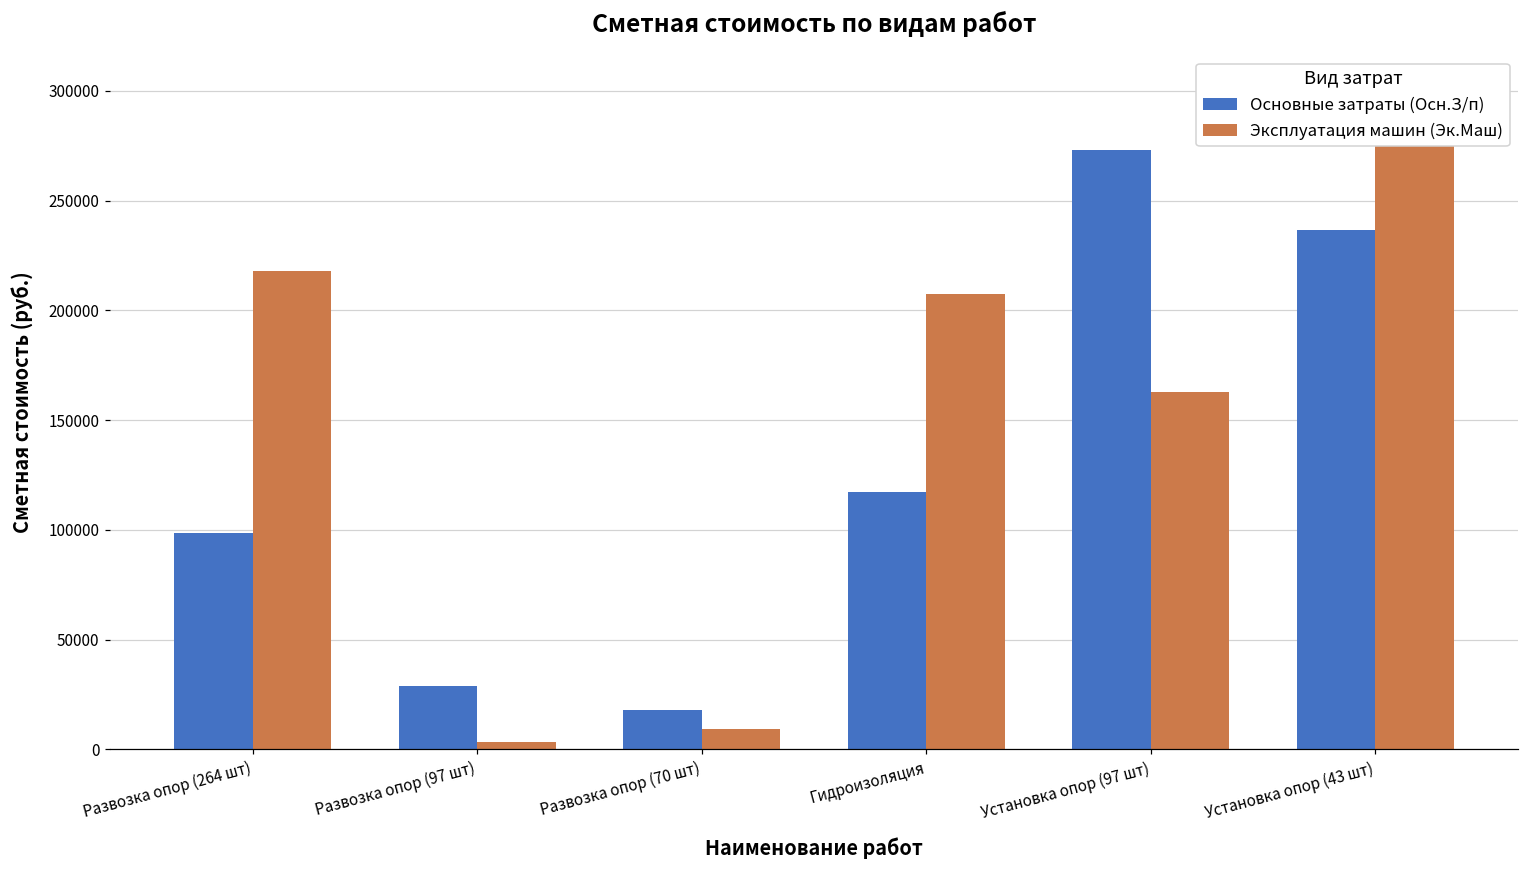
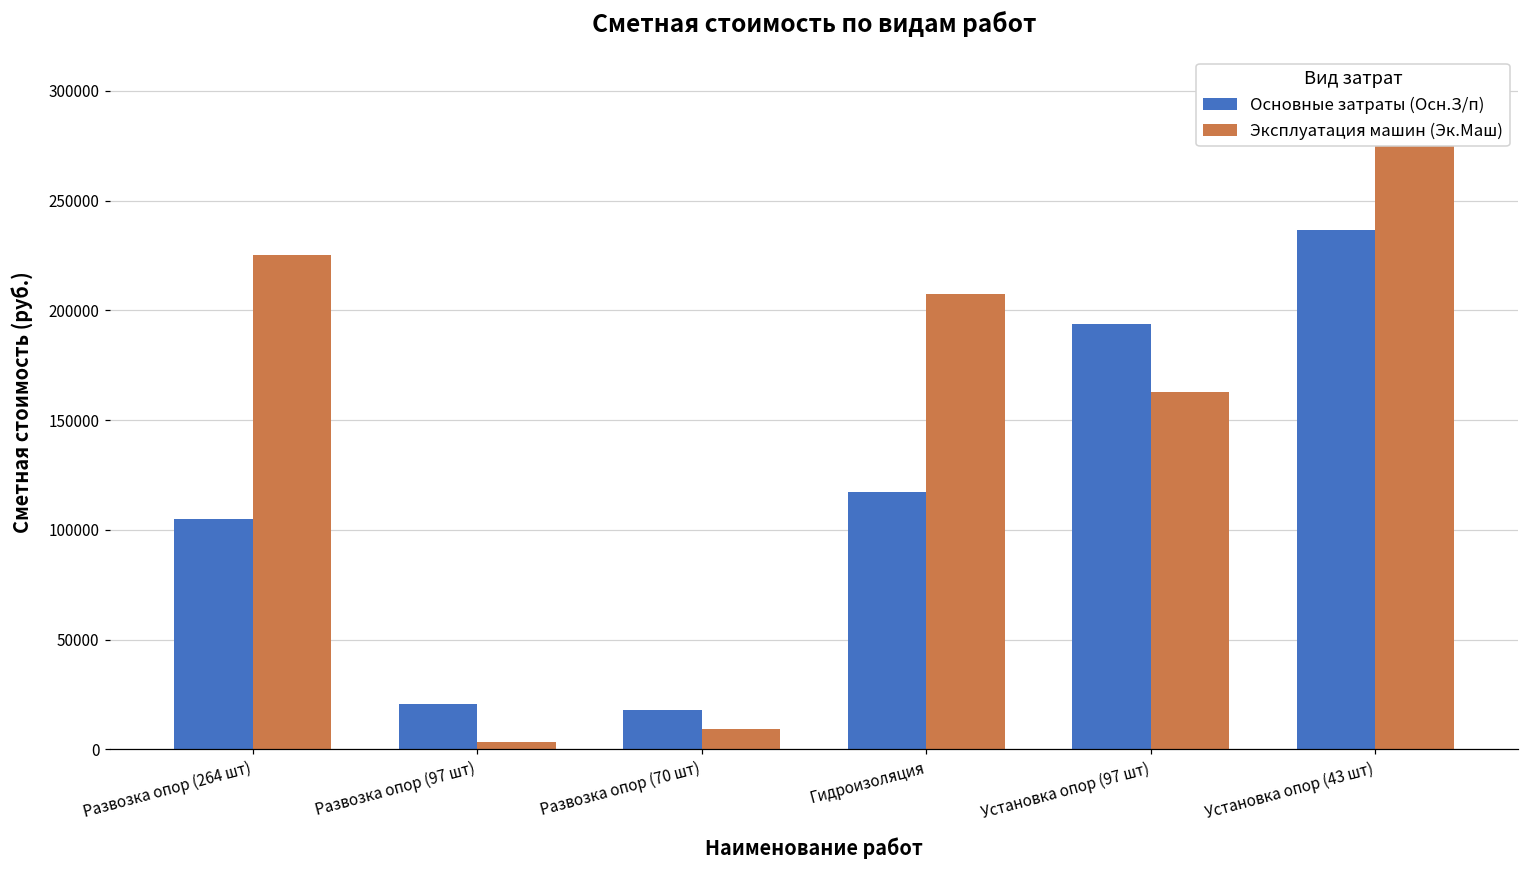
Основные затраты (Осн.З/п), Развозка опор (264 шт): 99000 -> 105000
Эксплуатация машин (Эк.Маш), Развозка опор (264 шт): 218000 -> 225000
Основные затраты (Осн.З/п), Развозка опор (97 шт): 29000 -> 21000
Основные затраты (Осн.З/п), Установка опор (97 шт): 273000 -> 194000
